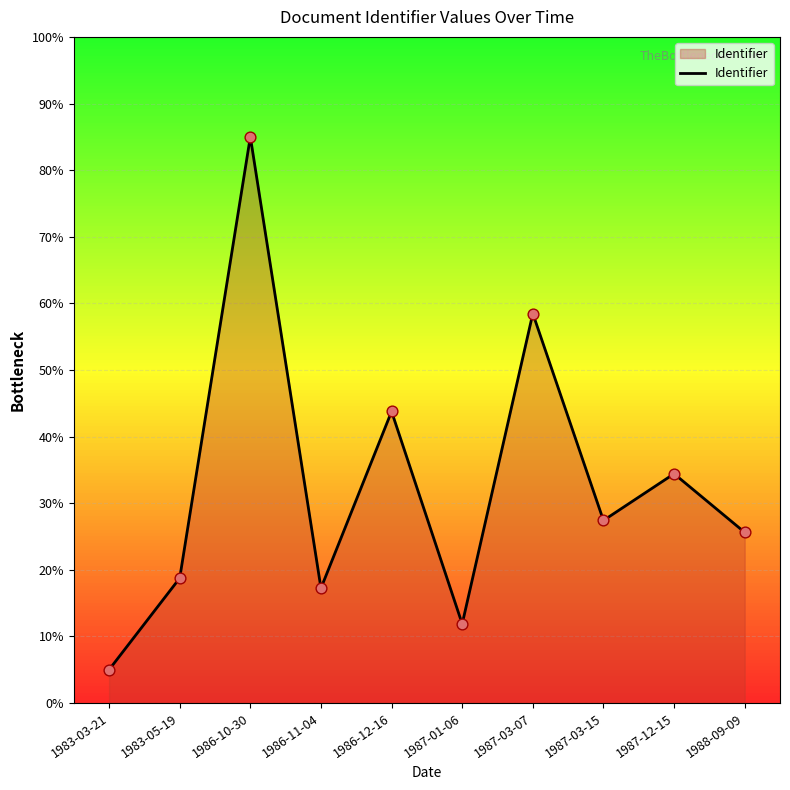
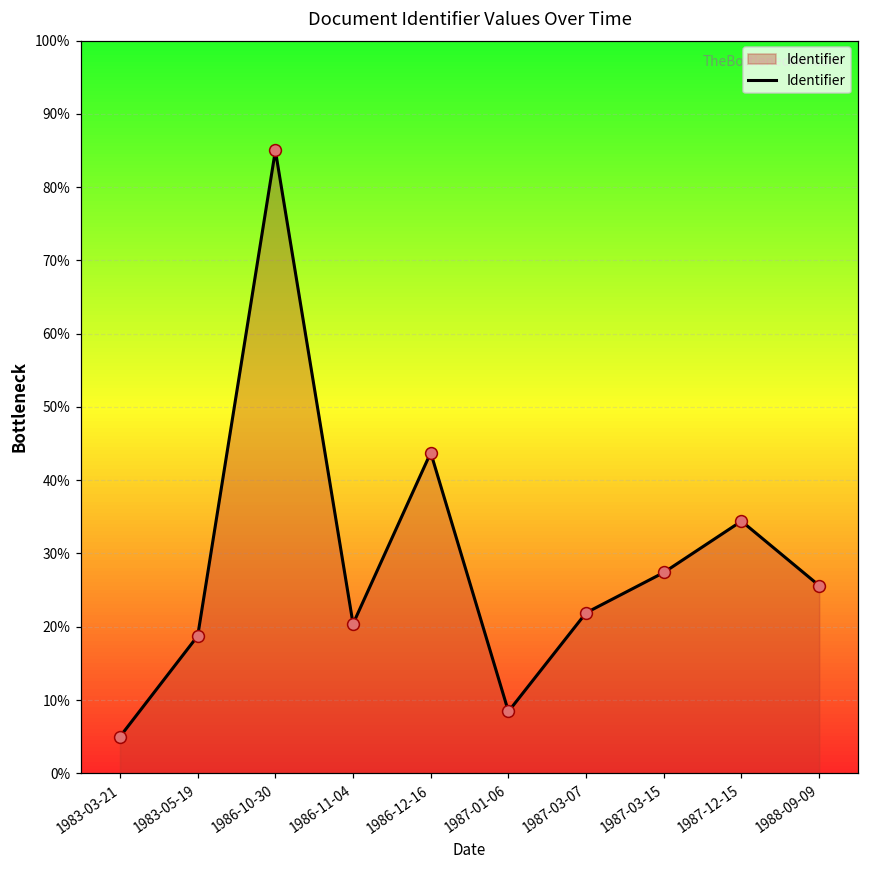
1986-11-04: 17% -> 20%
1987-01-06: 12% -> 8%
1987-03-07: 58% -> 22%
